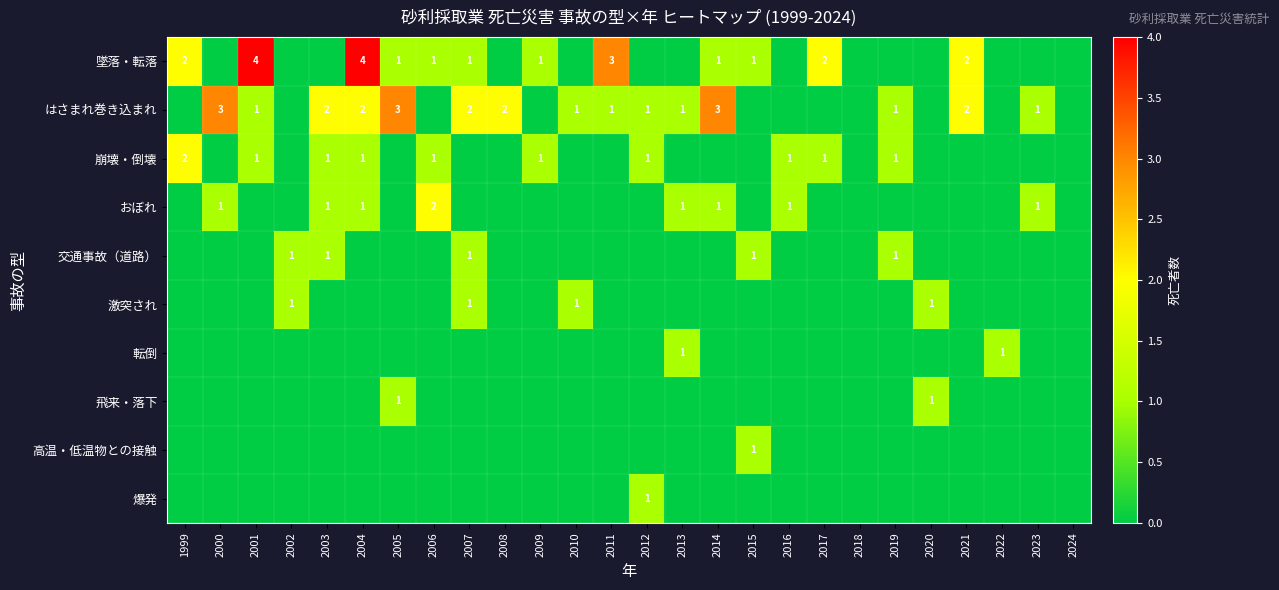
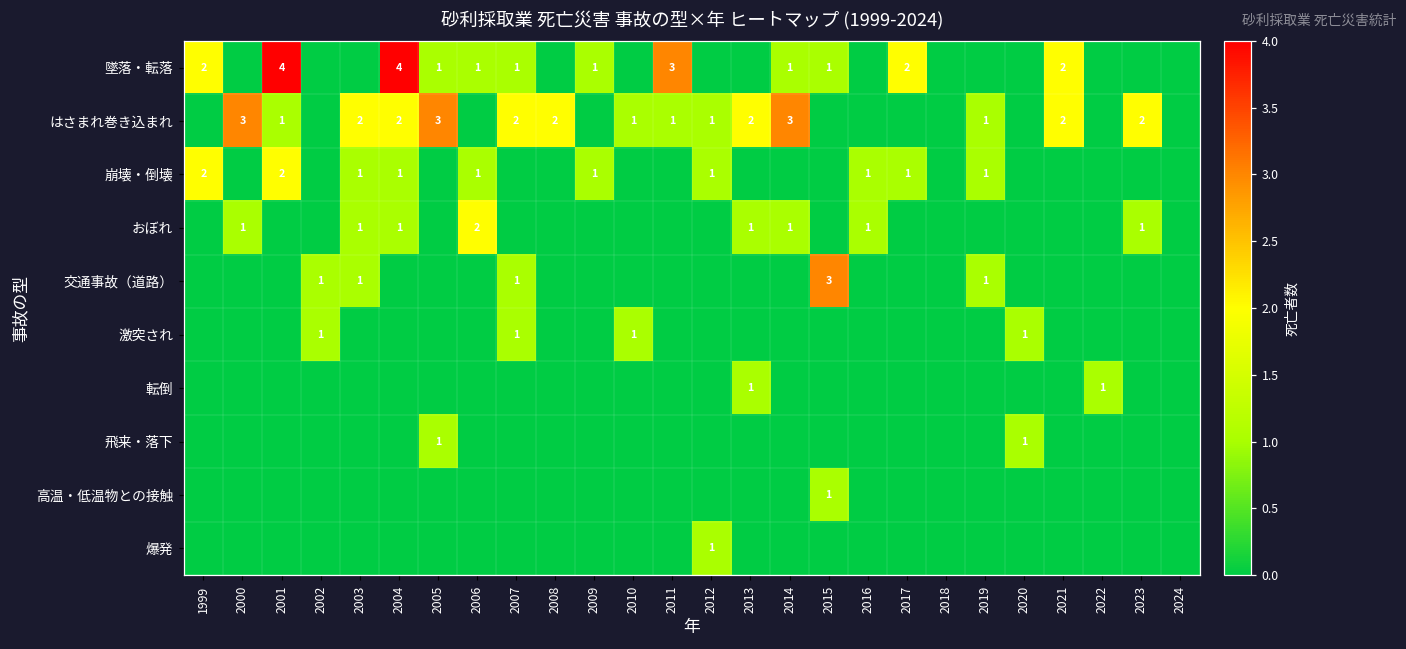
はさまれ巻き込まれ, 2013: 1 -> 2
はさまれ巻き込まれ, 2023: 1 -> 2
崩壊・倒壊, 2001: 1 -> 2
交通事故（道路）, 2015: 1 -> 3
